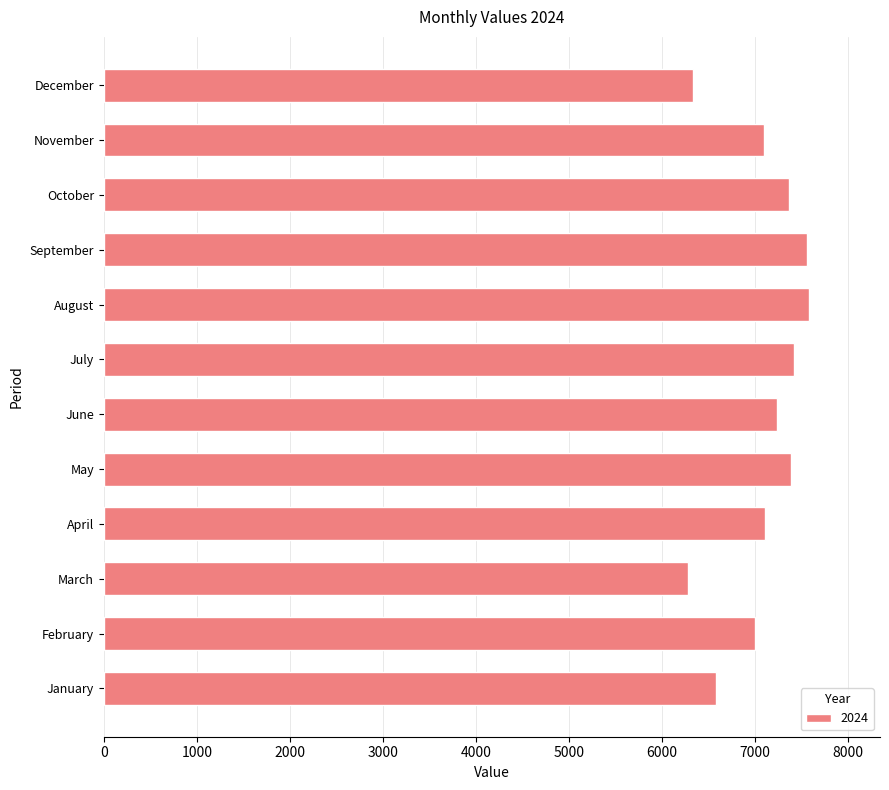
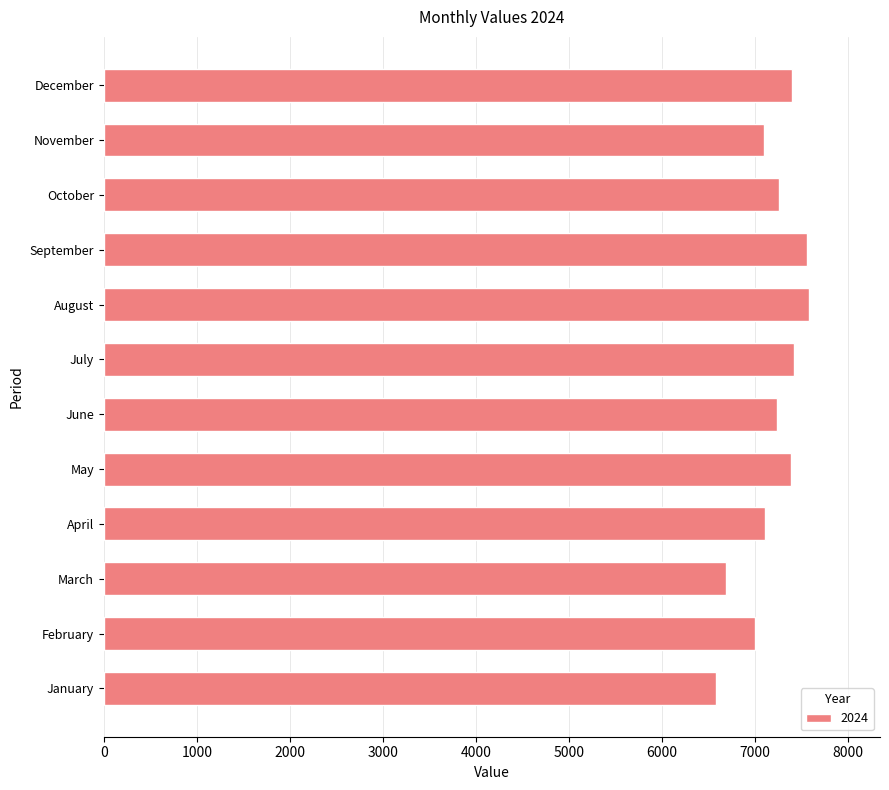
December: 6300 -> 7400
October: 7400 -> 7300
March: 6300 -> 6700
